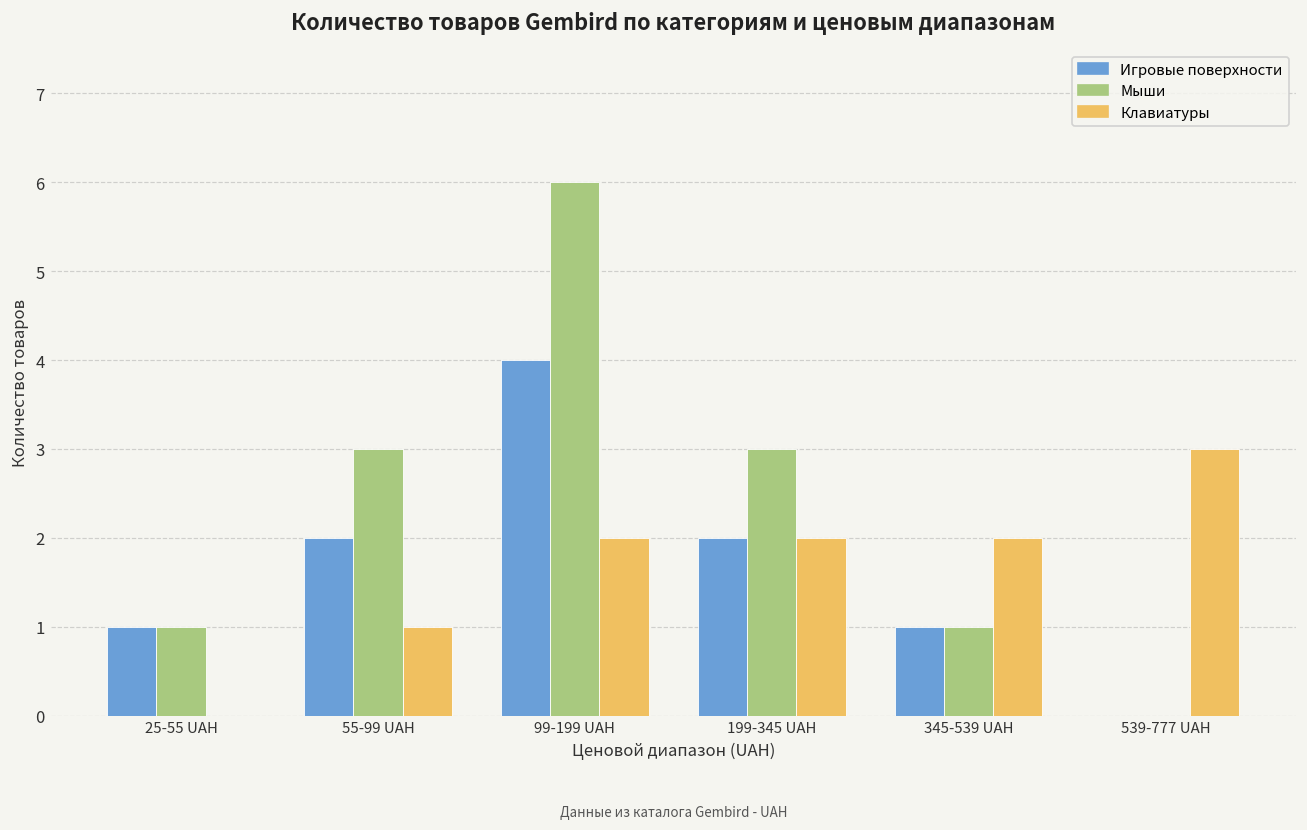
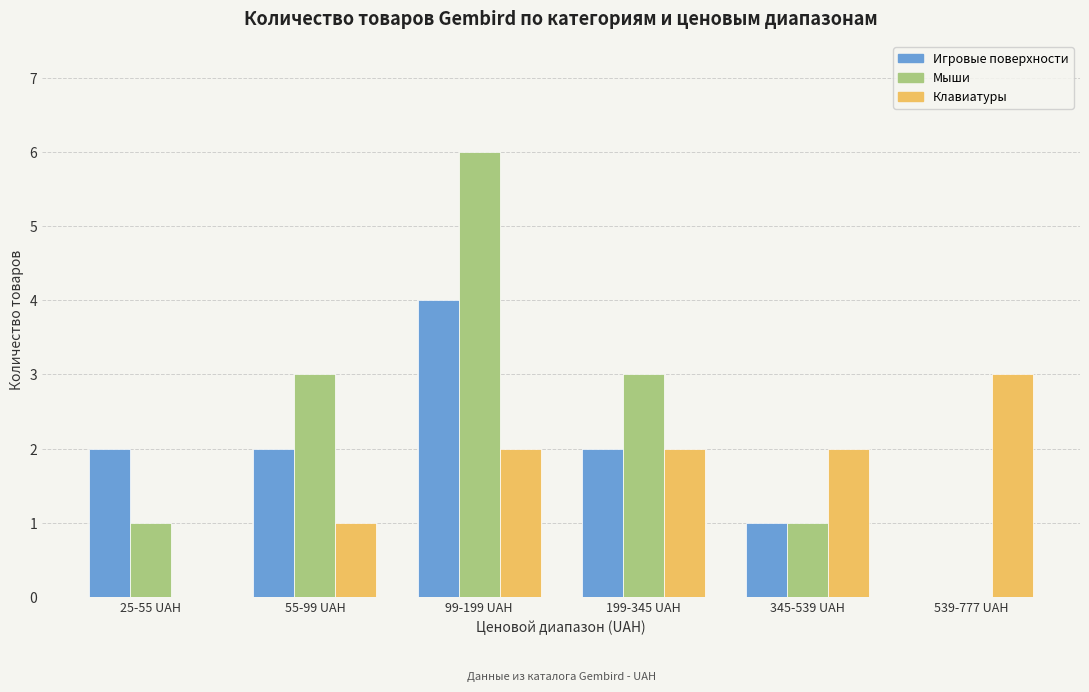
Игровые поверхности, 25-55 UAH: 1 -> 2
